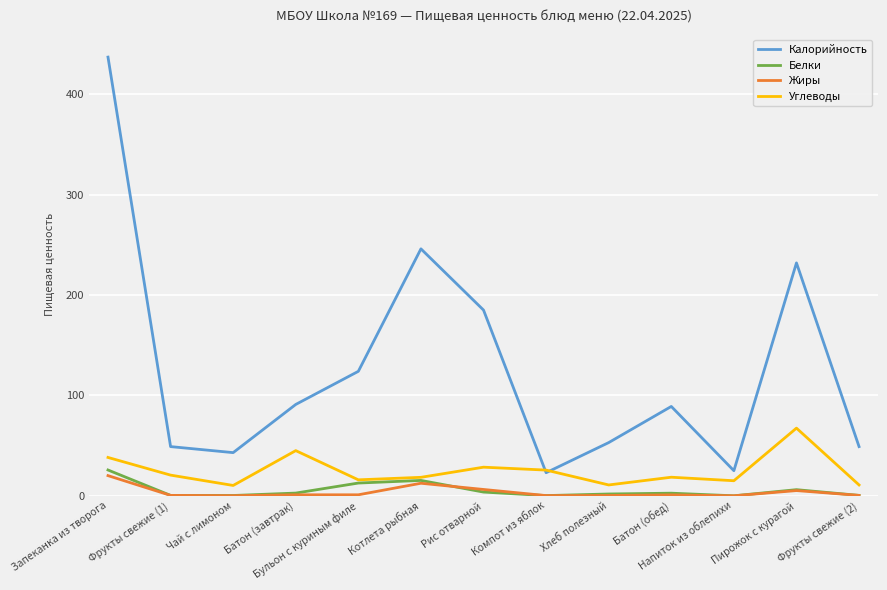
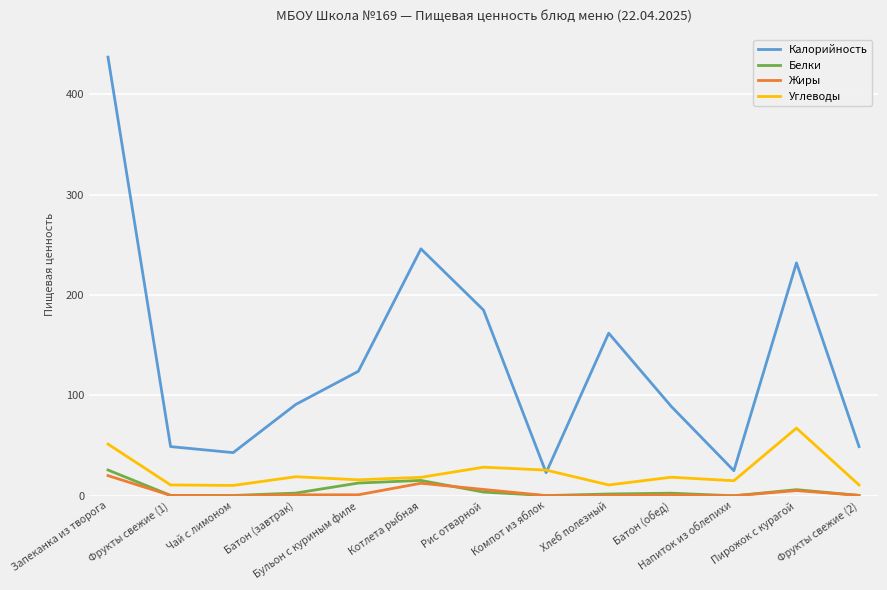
Углеводы, Запеканка из творога: 38 -> 52
Углеводы, Фрукты свежие (1): 21 -> 11
Углеводы, Батон (завтрак): 45 -> 19
Калорийность, Хлеб полезный: 53 -> 162
